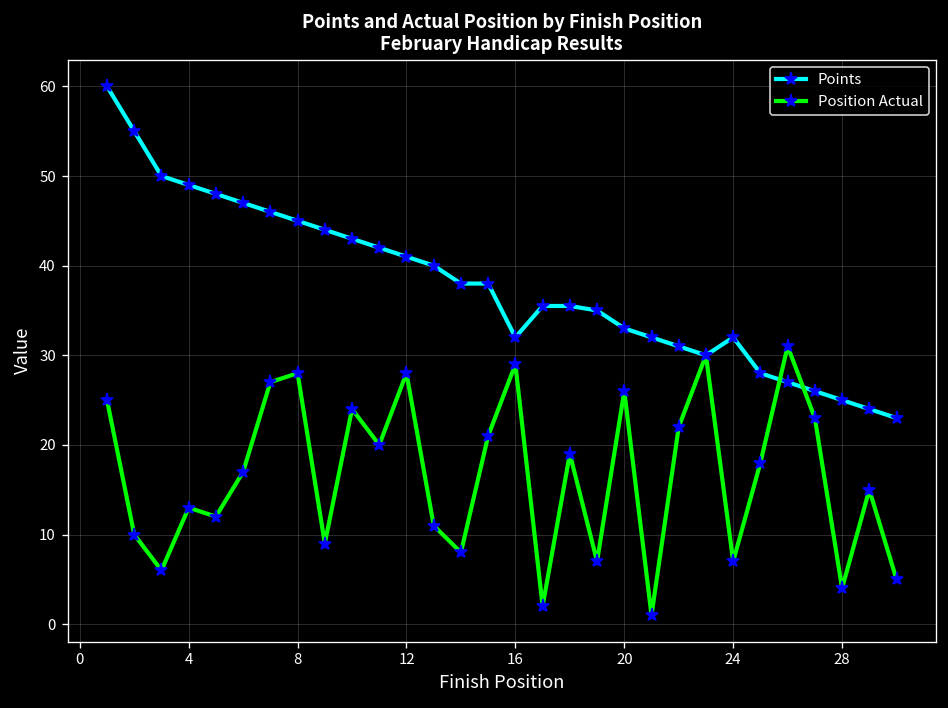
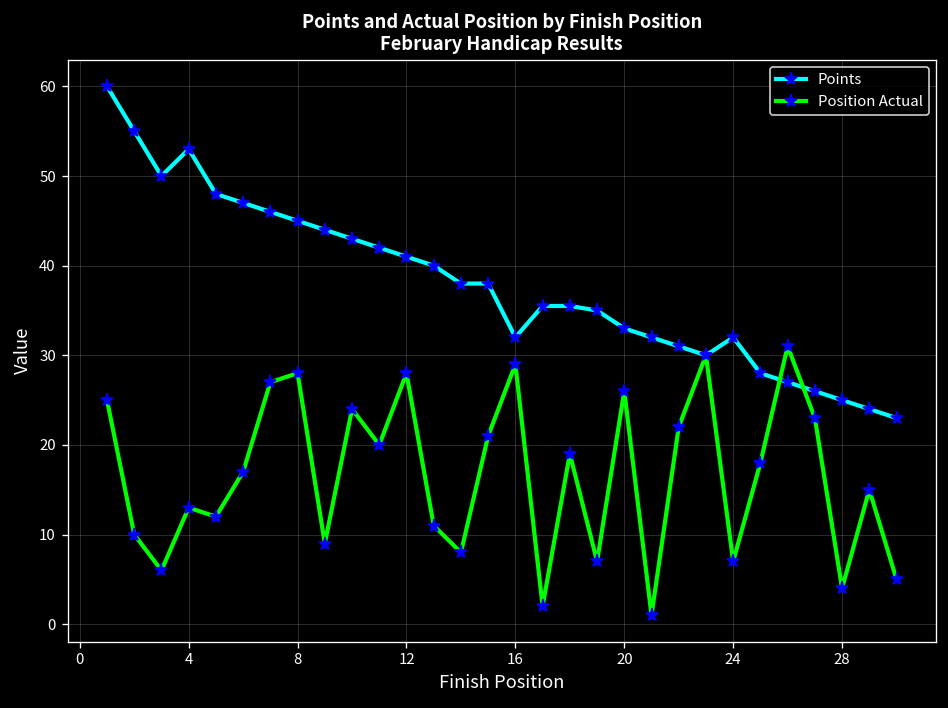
Points, 4: 49 -> 53
